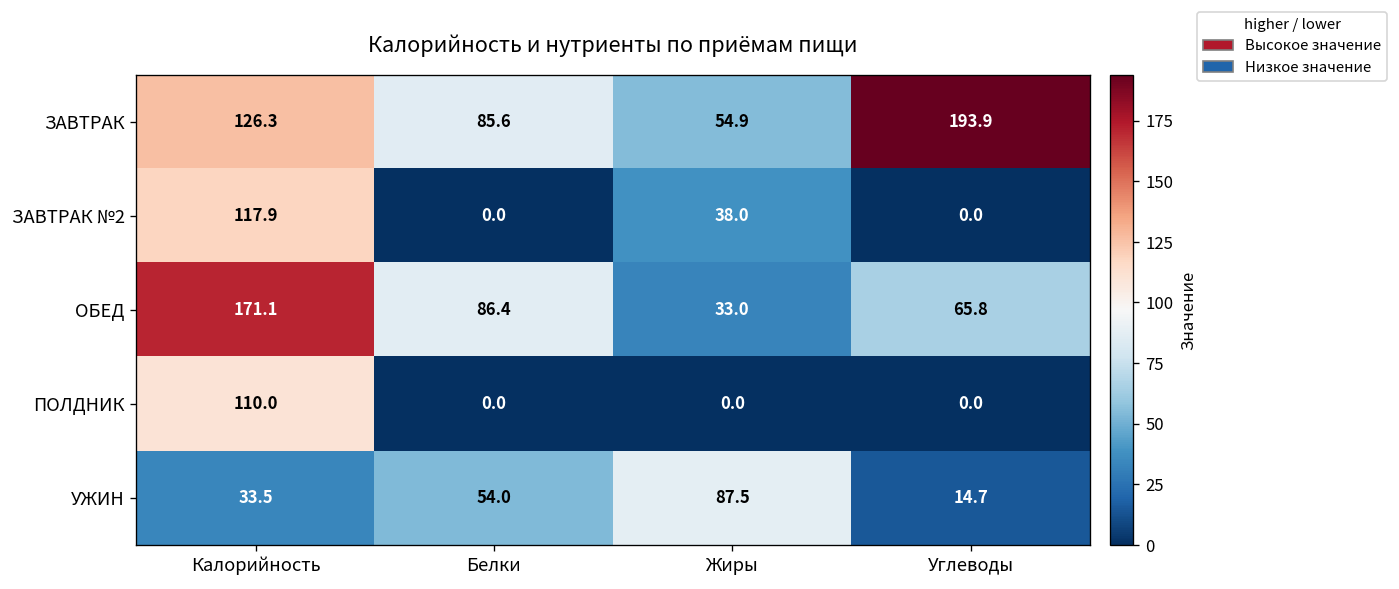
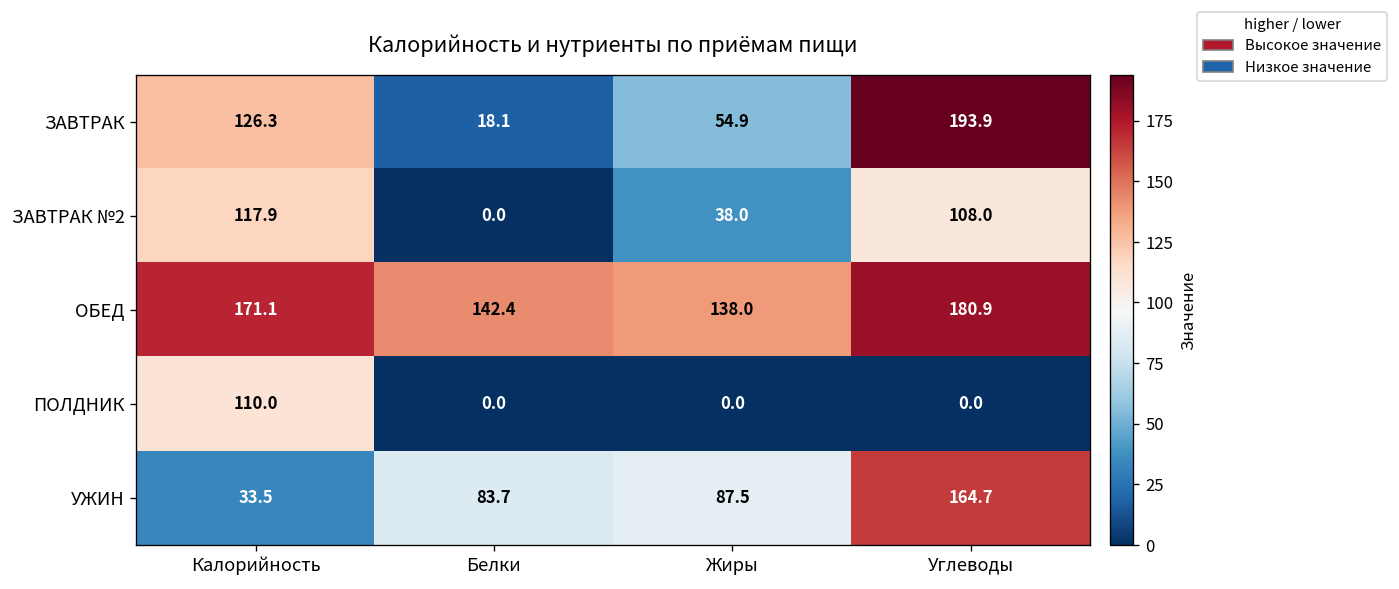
ЗАВТРАК, Белки: 85.6 -> 18.1
ЗАВТРАК №2, Углеводы: 0.0 -> 108.0
ОБЕД, Белки: 86.4 -> 142.4
ОБЕД, Жиры: 33.0 -> 138.0
ОБЕД, Углеводы: 65.8 -> 180.9
УЖИН, Белки: 54.0 -> 83.7
УЖИН, Углеводы: 14.7 -> 164.7
